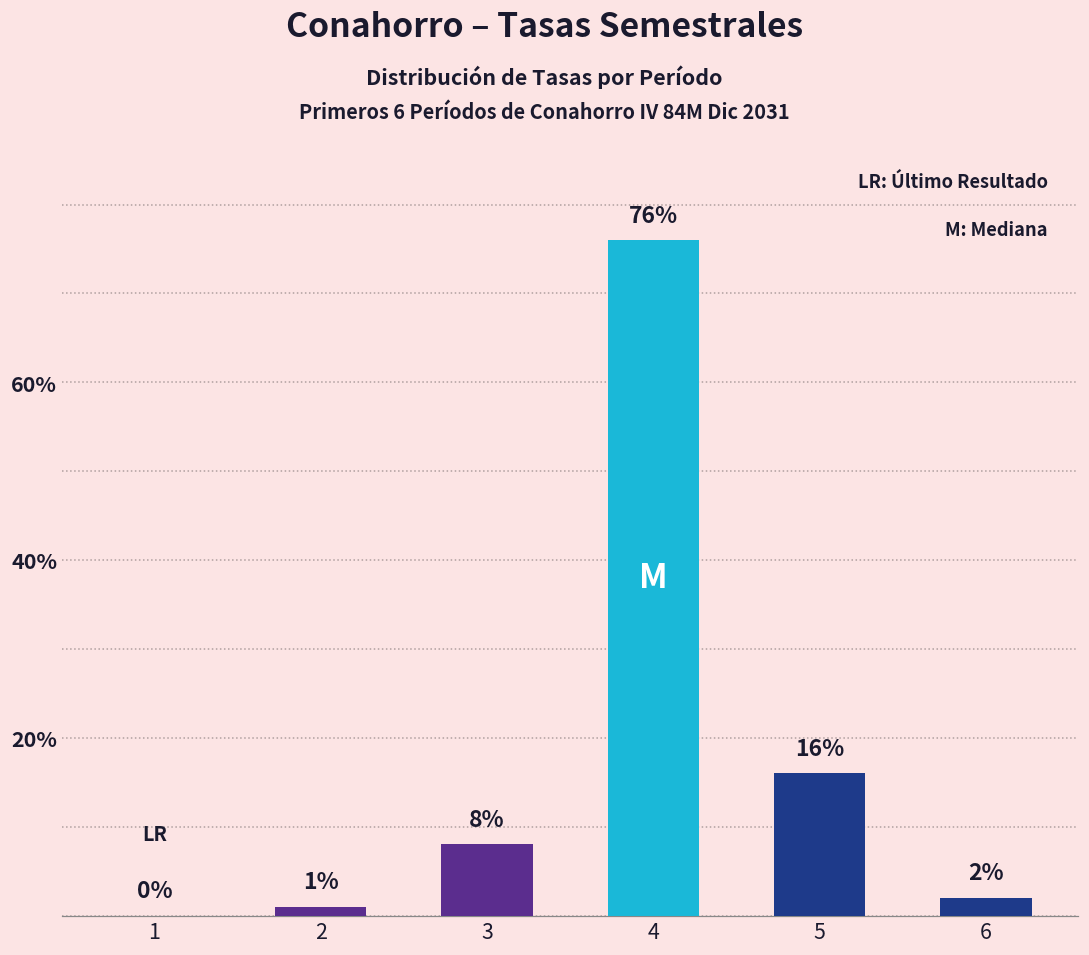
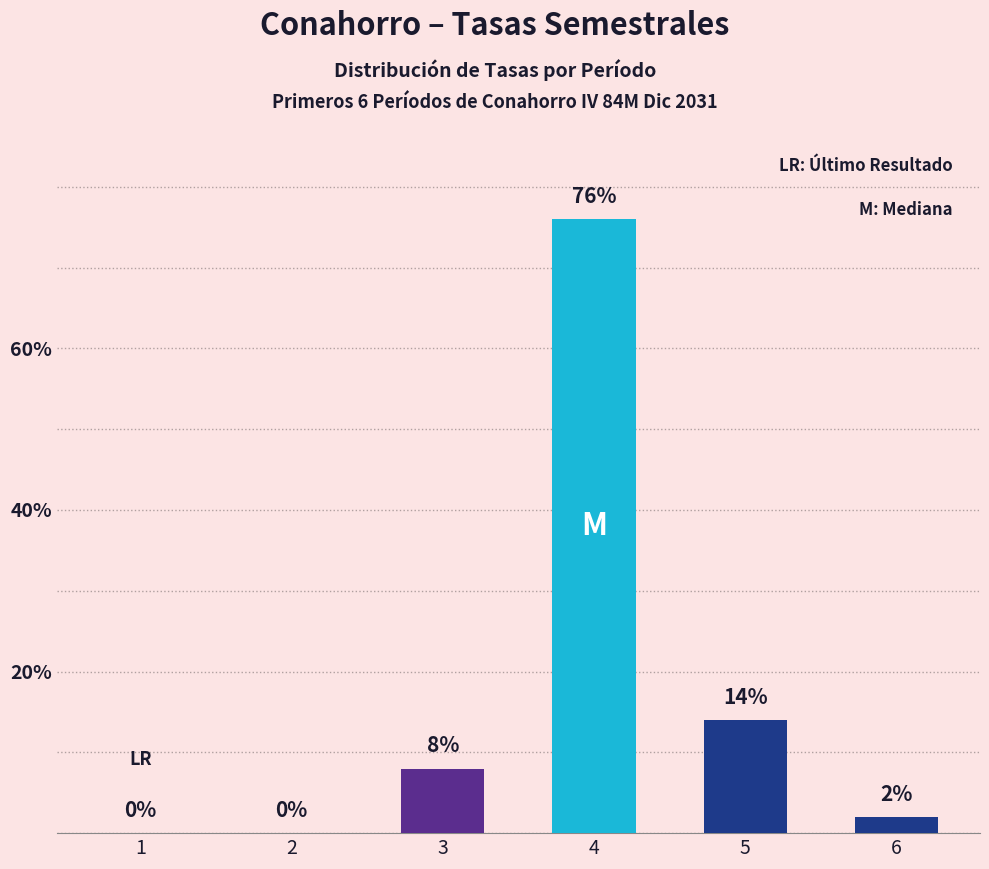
2: 1% -> 0%
5: 16% -> 14%
